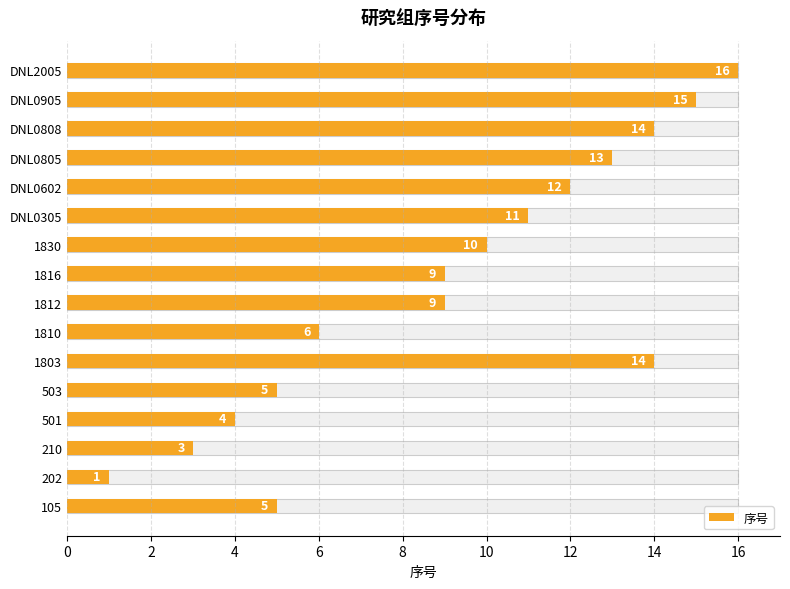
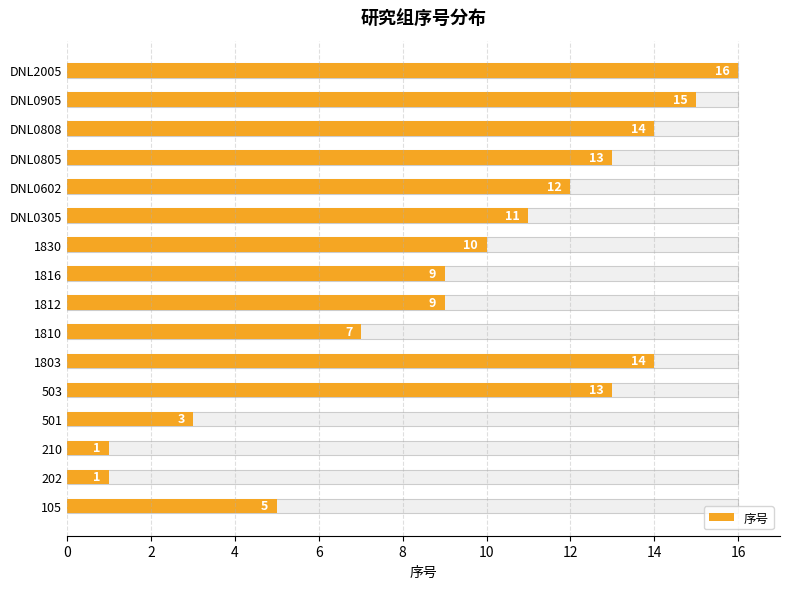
序号, 1810: 6 -> 7
序号, 503: 5 -> 13
序号, 501: 4 -> 3
序号, 210: 3 -> 1
